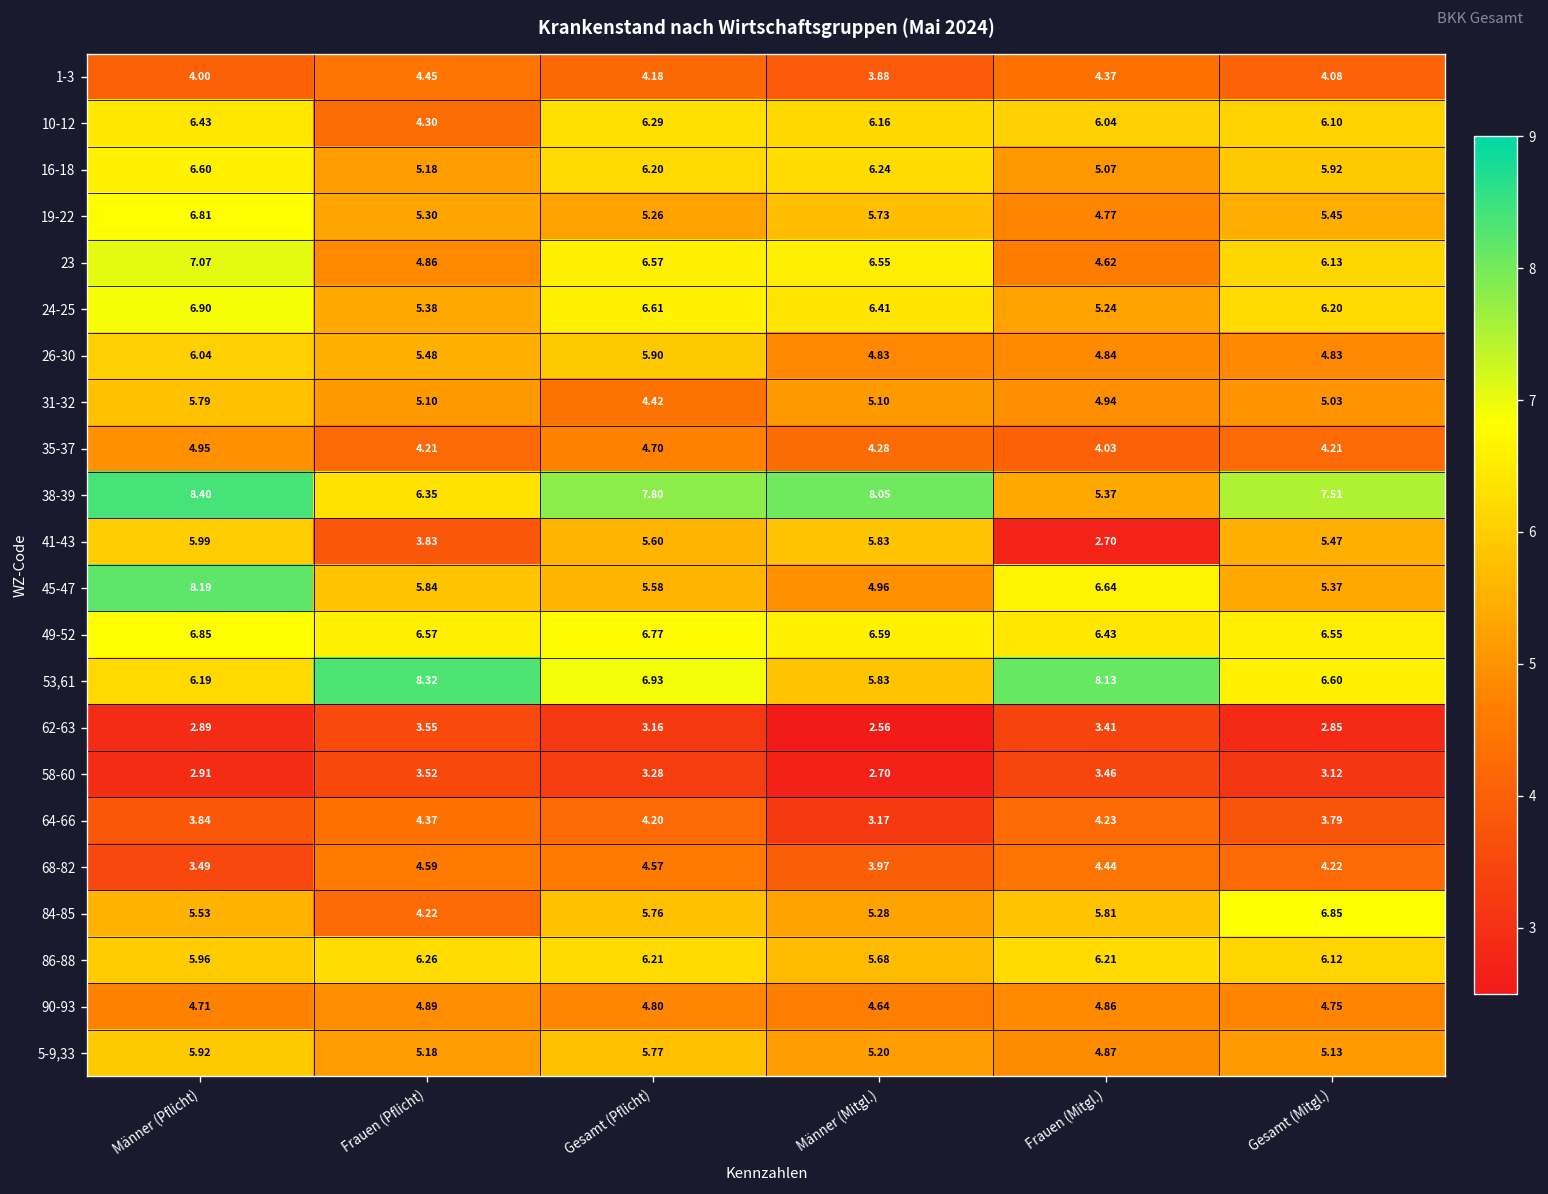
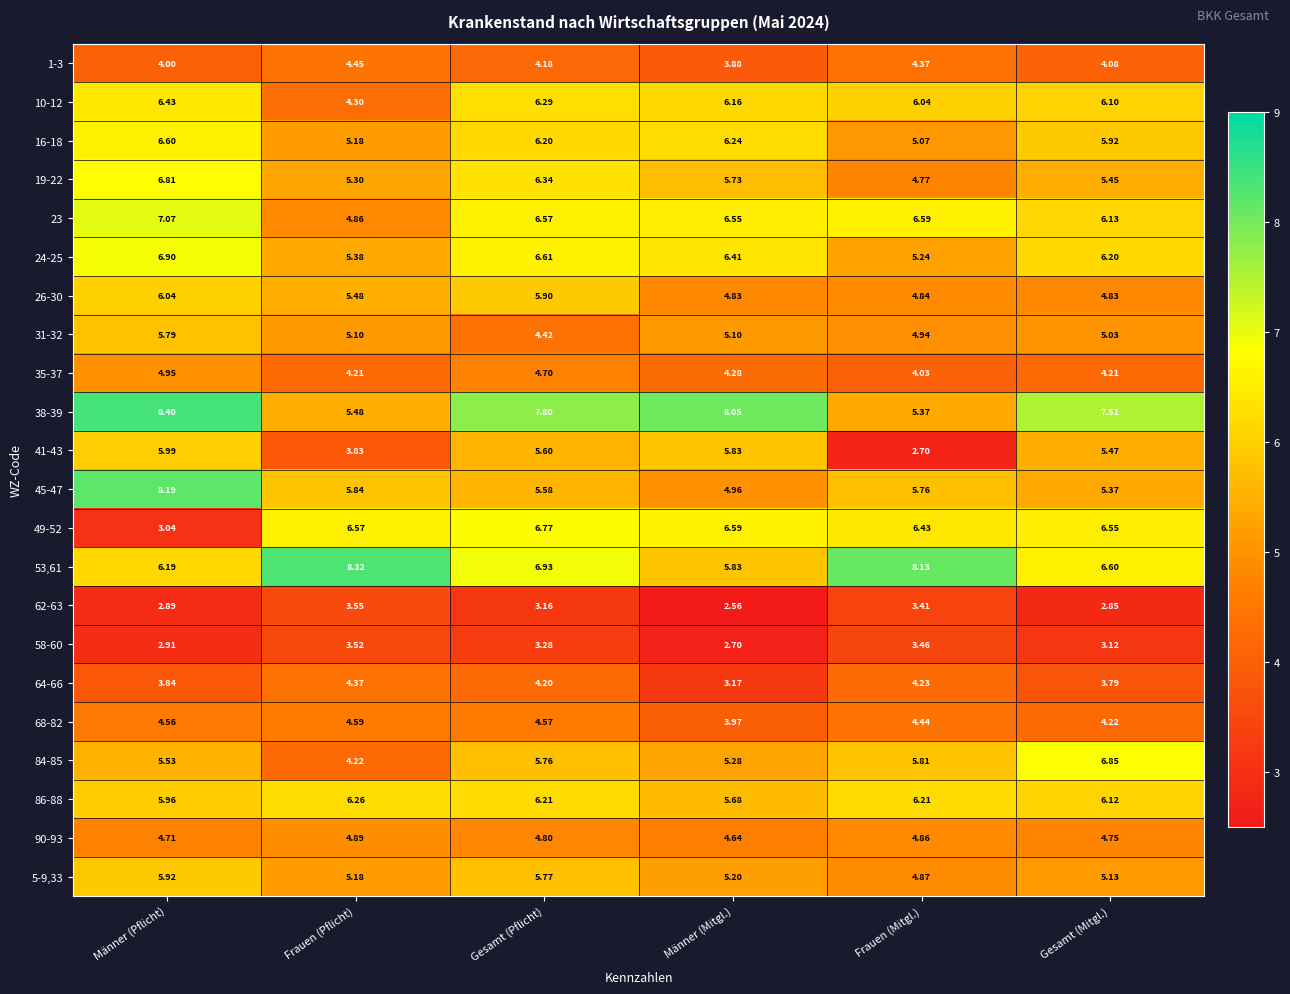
19-22, Gesamt (Pflicht): 5.26 -> 6.34
23, Frauen (Mitgl.): 4.62 -> 6.59
38-39, Frauen (Pflicht): 6.35 -> 5.48
45-47, Frauen (Mitgl.): 6.64 -> 5.76
49-52, Männer (Pflicht): 6.85 -> 3.04
68-82, Männer (Pflicht): 3.49 -> 4.56
